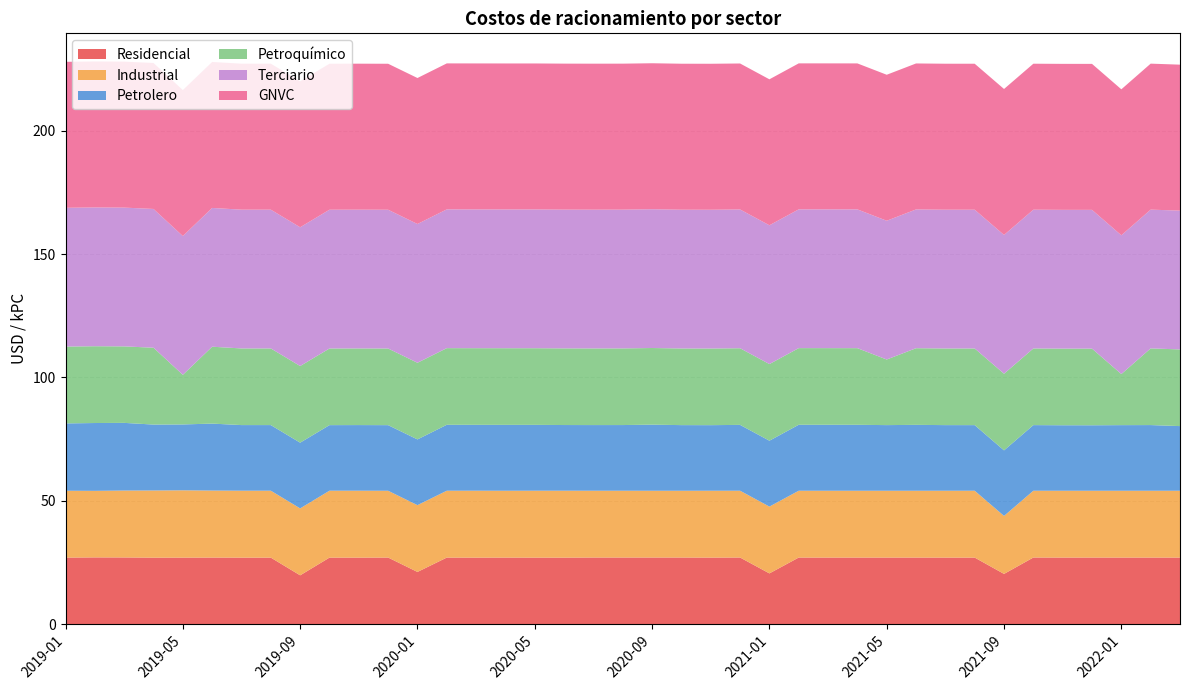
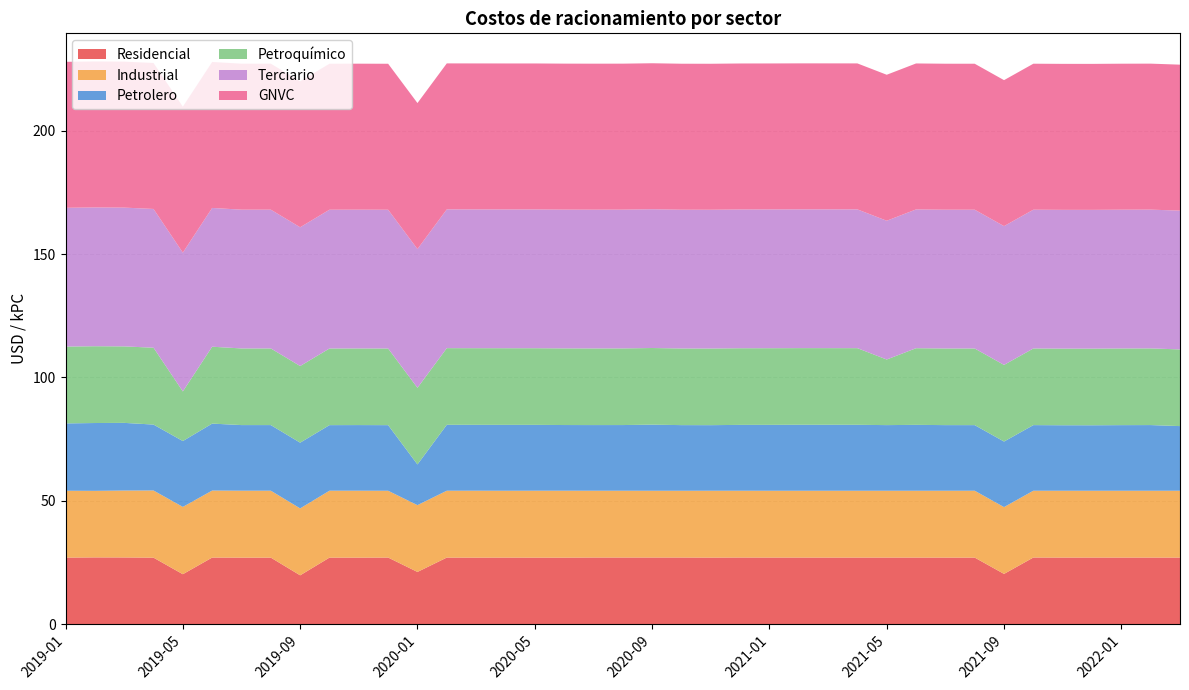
Residencial, 2019-05: 27 -> 20
Petrolero, 2020-01: 27 -> 16
Residencial, 2021-01: 21 -> 27
Industrial, 2021-09: 23 -> 27
Petroquímico, 2022-01: 21 -> 31
